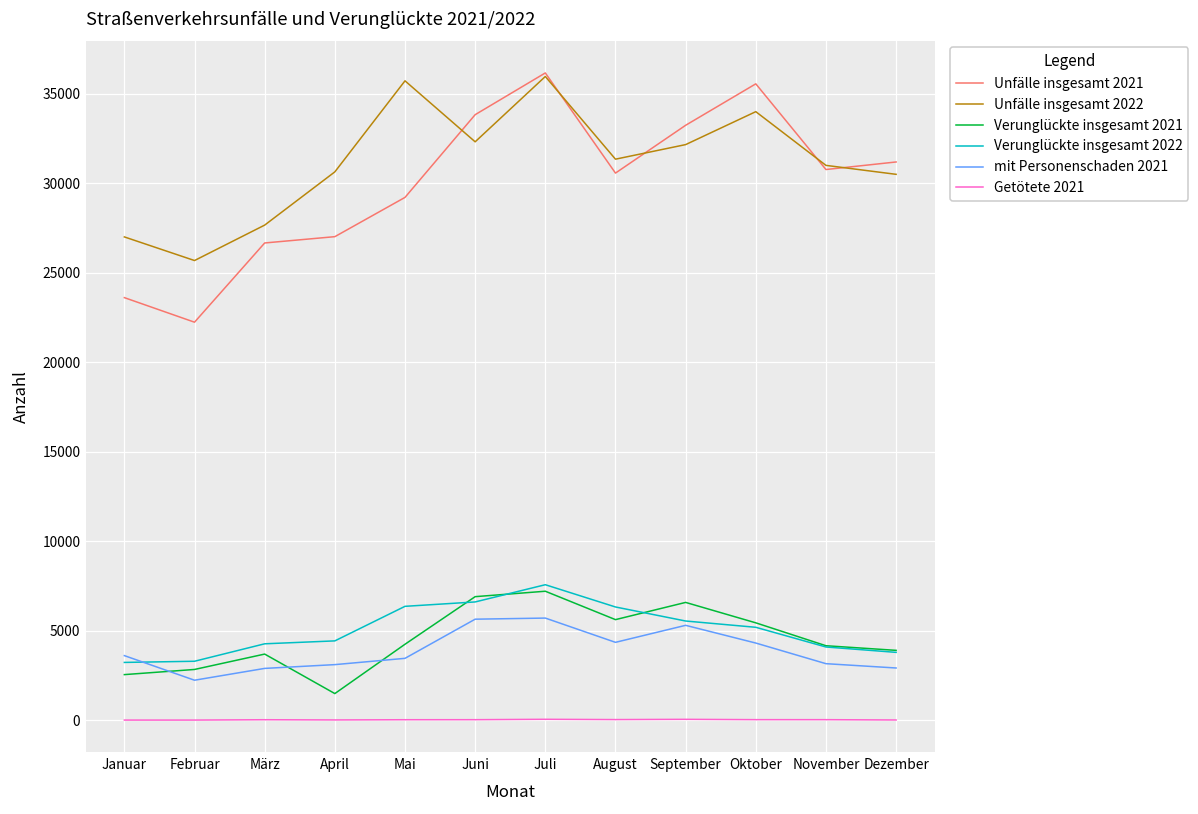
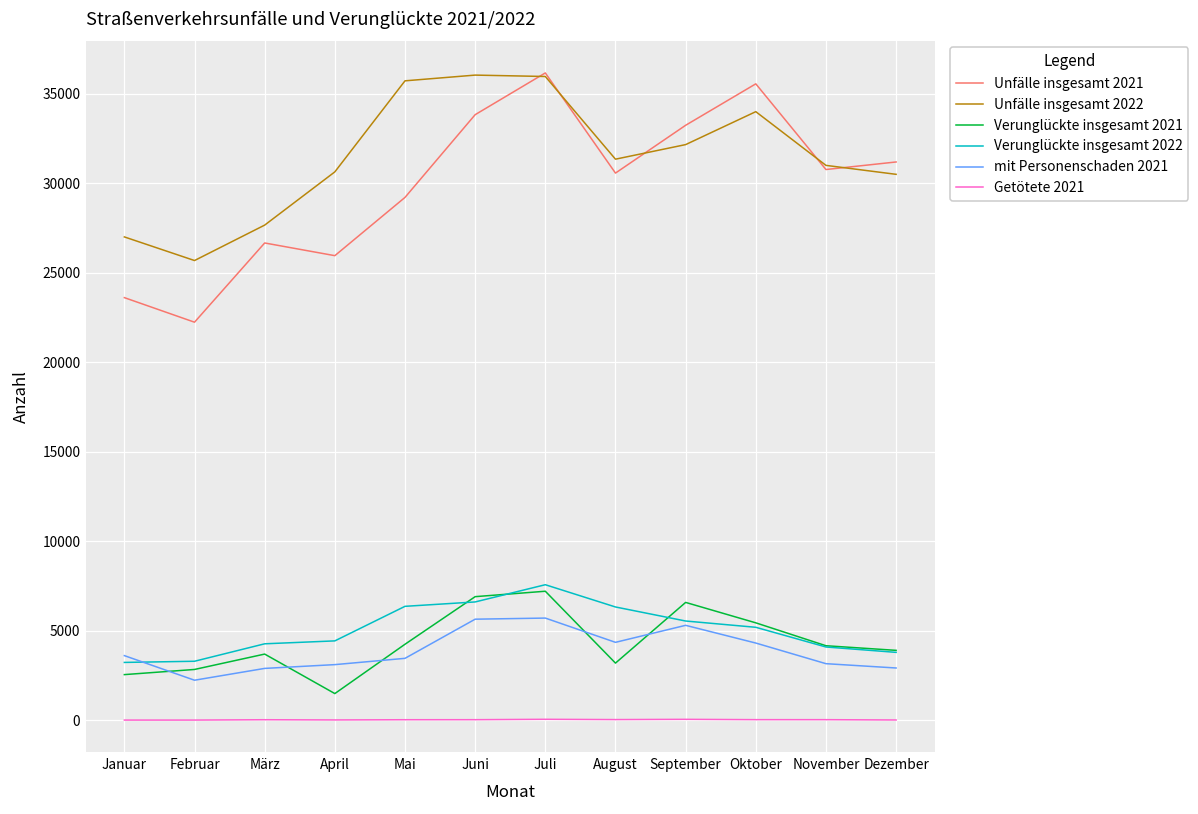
Unfälle insgesamt 2021, April: 27000 -> 26000
Unfälle insgesamt 2022, Juni: 32300 -> 36000
Verunglückte insgesamt 2021, August: 5600 -> 3200
